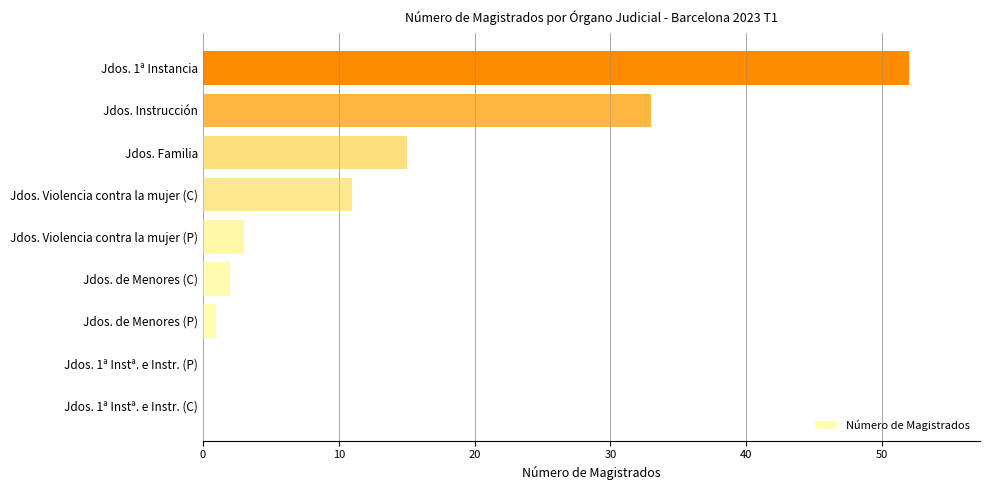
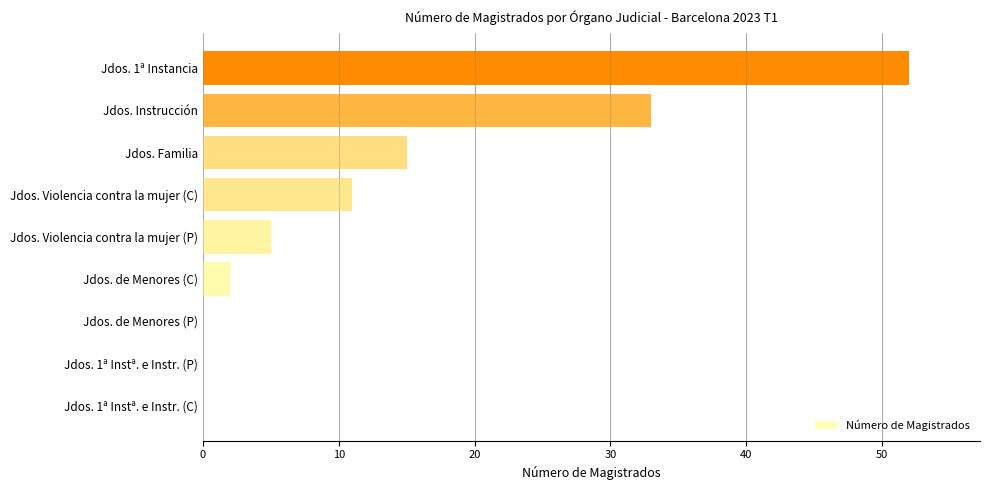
Jdos. Violencia contra la mujer (P): 3 -> 5
Jdos. de Menores (P): 1 -> 0
